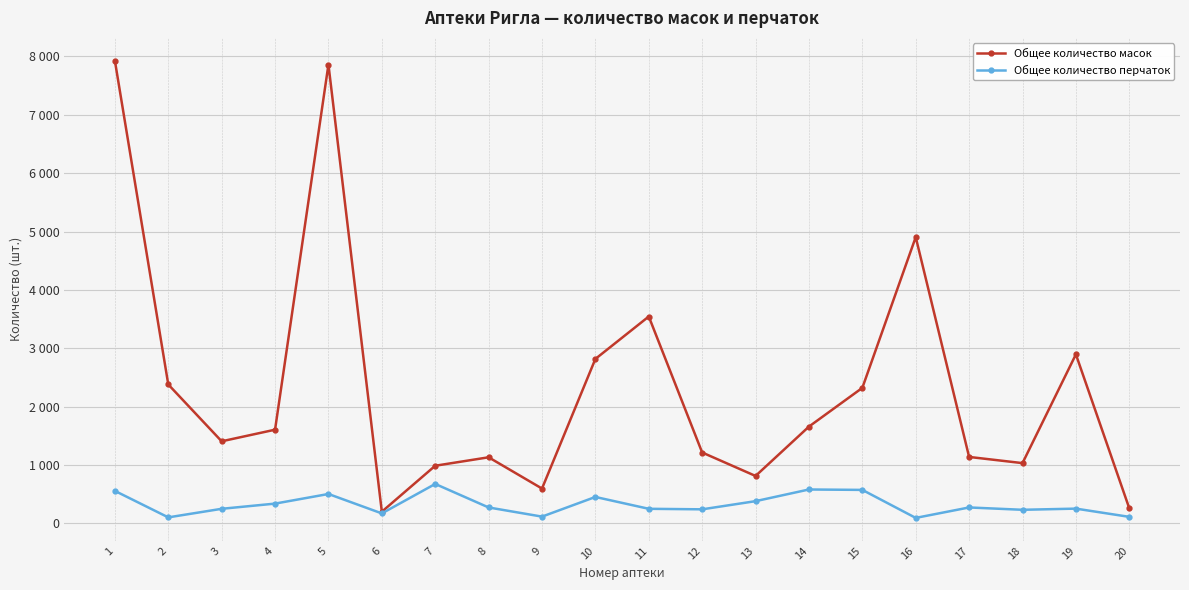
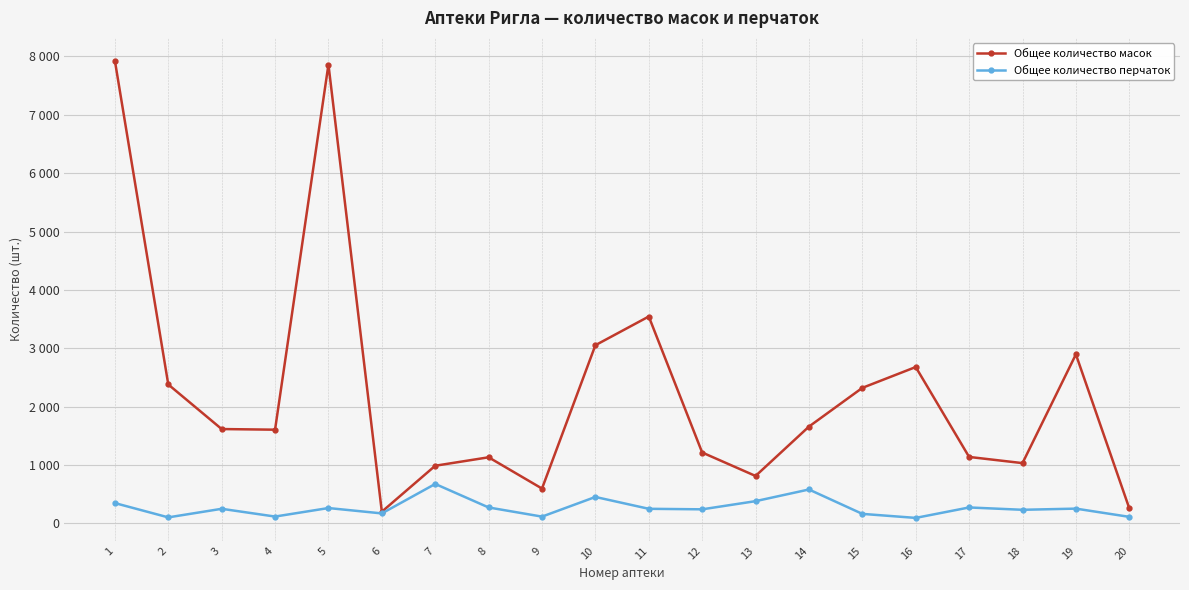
Общее количество перчаток, 1: 600 -> 300
Общее количество масок, 3: 1400 -> 1600
Общее количество перчаток, 4: 300 -> 100
Общее количество перчаток, 5: 500 -> 300
Общее количество масок, 10: 2800 -> 3100
Общее количество перчаток, 15: 600 -> 200
Общее количество масок, 16: 4900 -> 2700
